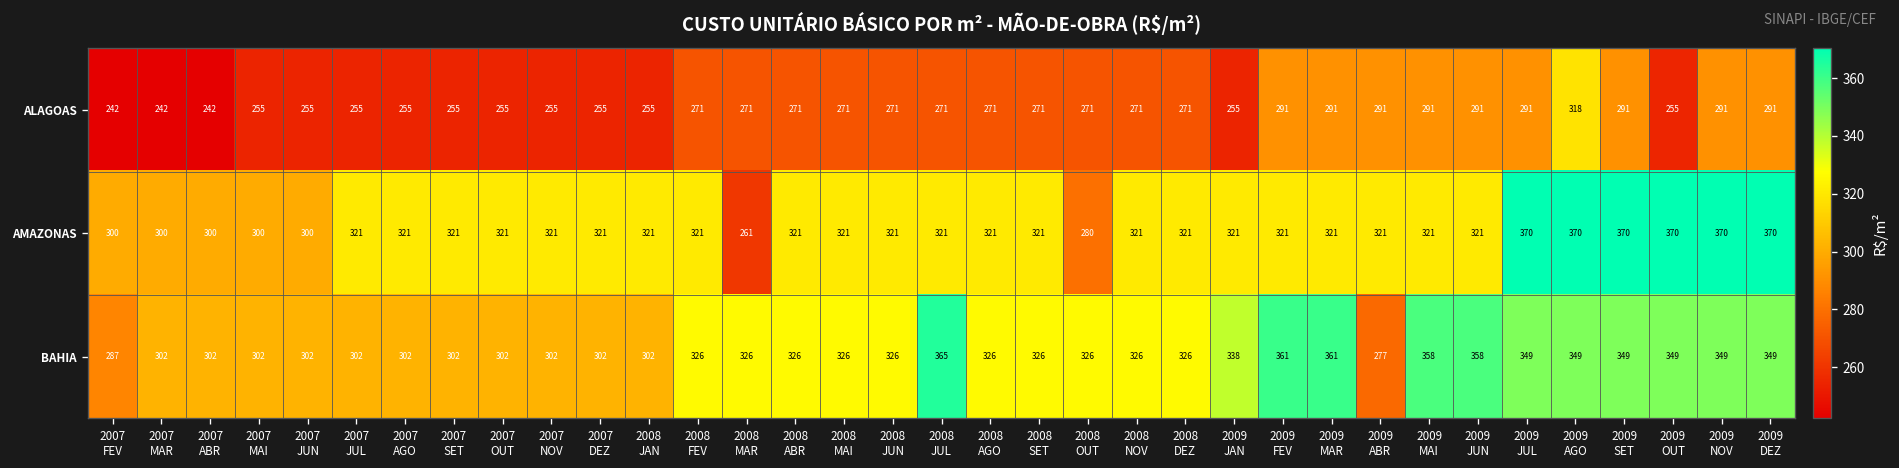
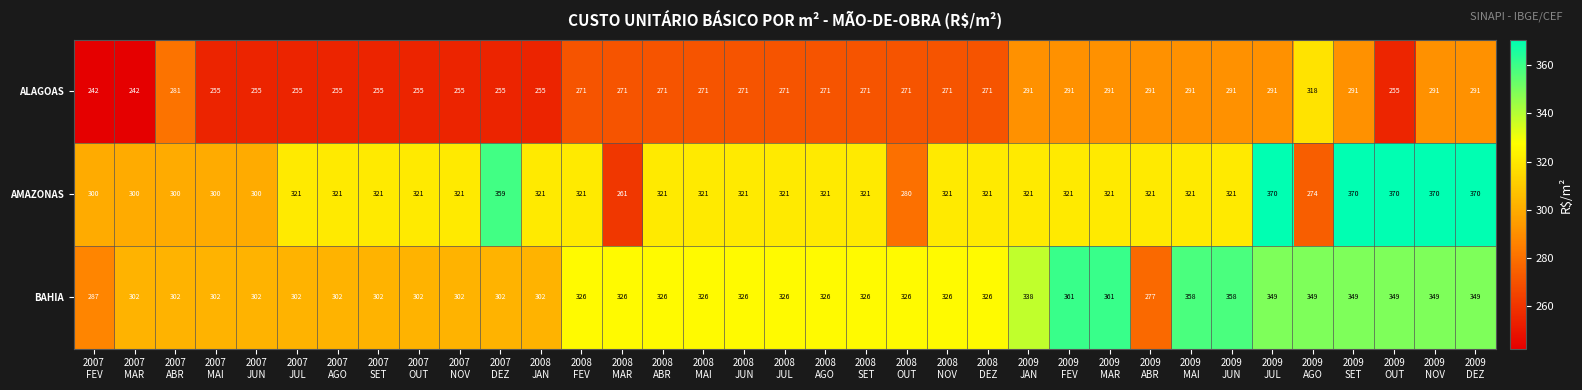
ALAGOAS, 2007 ABR: 242 -> 281
ALAGOAS, 2009 JAN: 255 -> 291
AMAZONAS, 2007 DEZ: 321 -> 359
AMAZONAS, 2009 AGO: 370 -> 274
BAHIA, 2008 JUL: 365 -> 326
